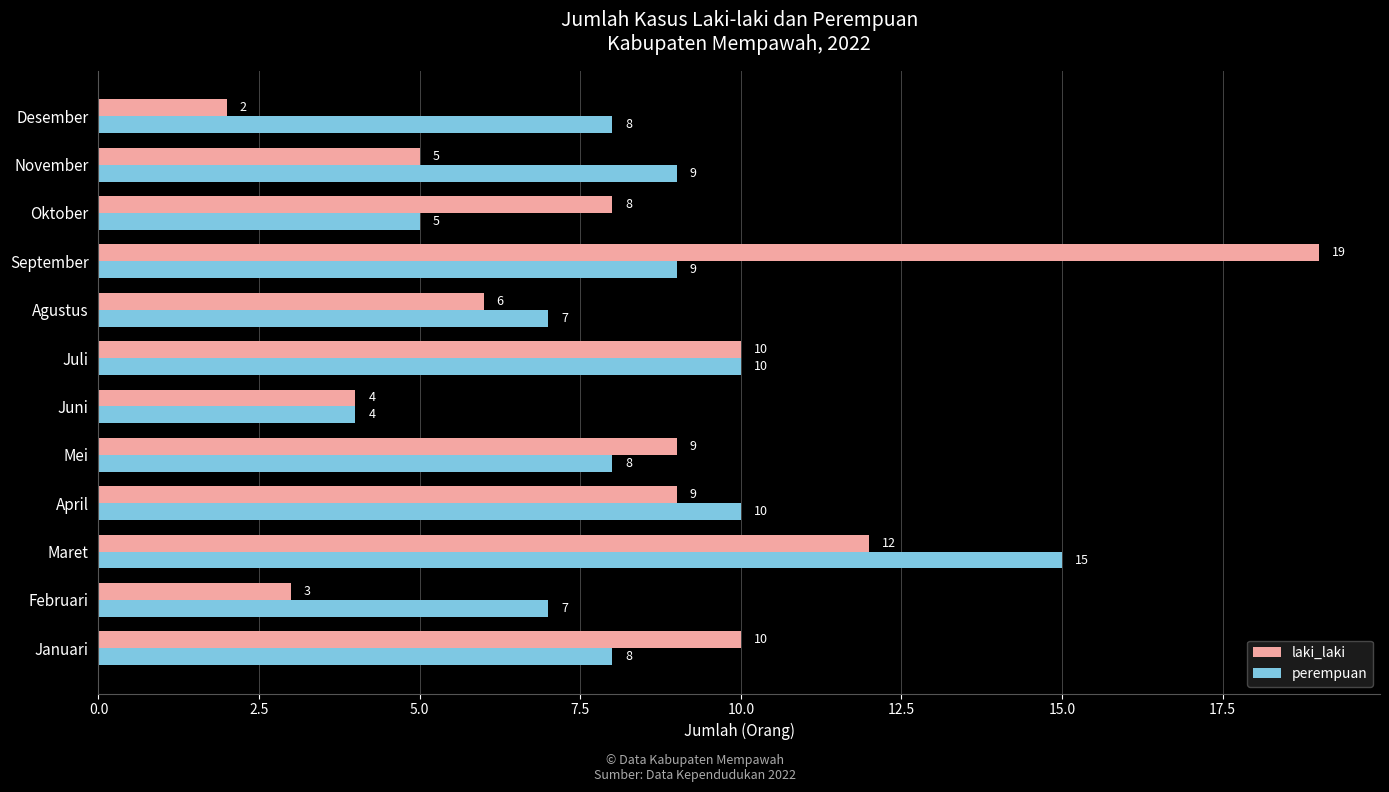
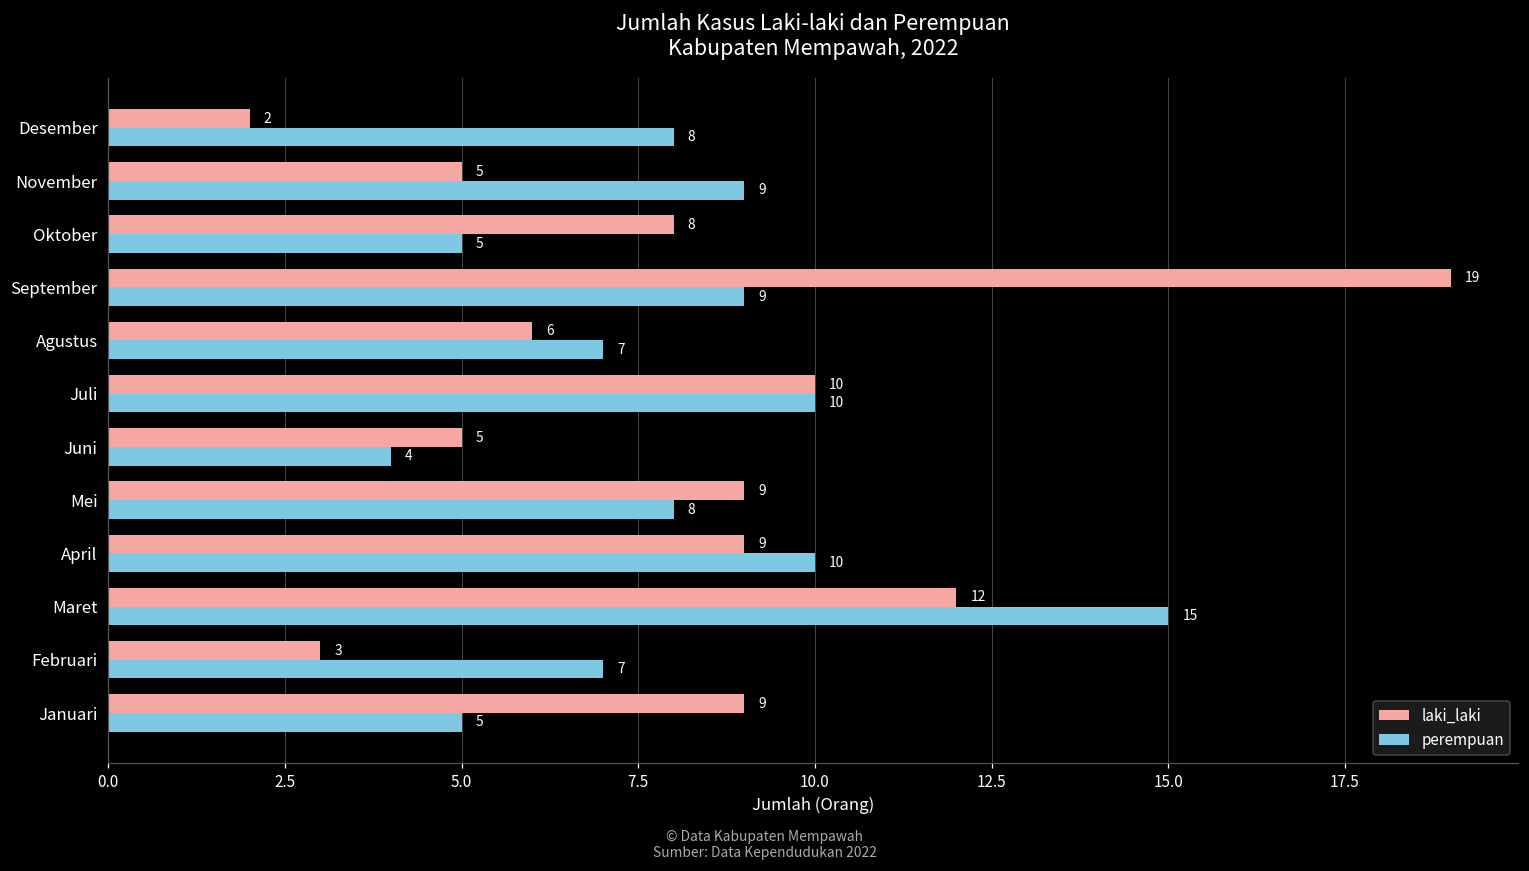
laki_laki, Juni: 4 -> 5
laki_laki, Januari: 10 -> 9
perempuan, Januari: 8 -> 5
